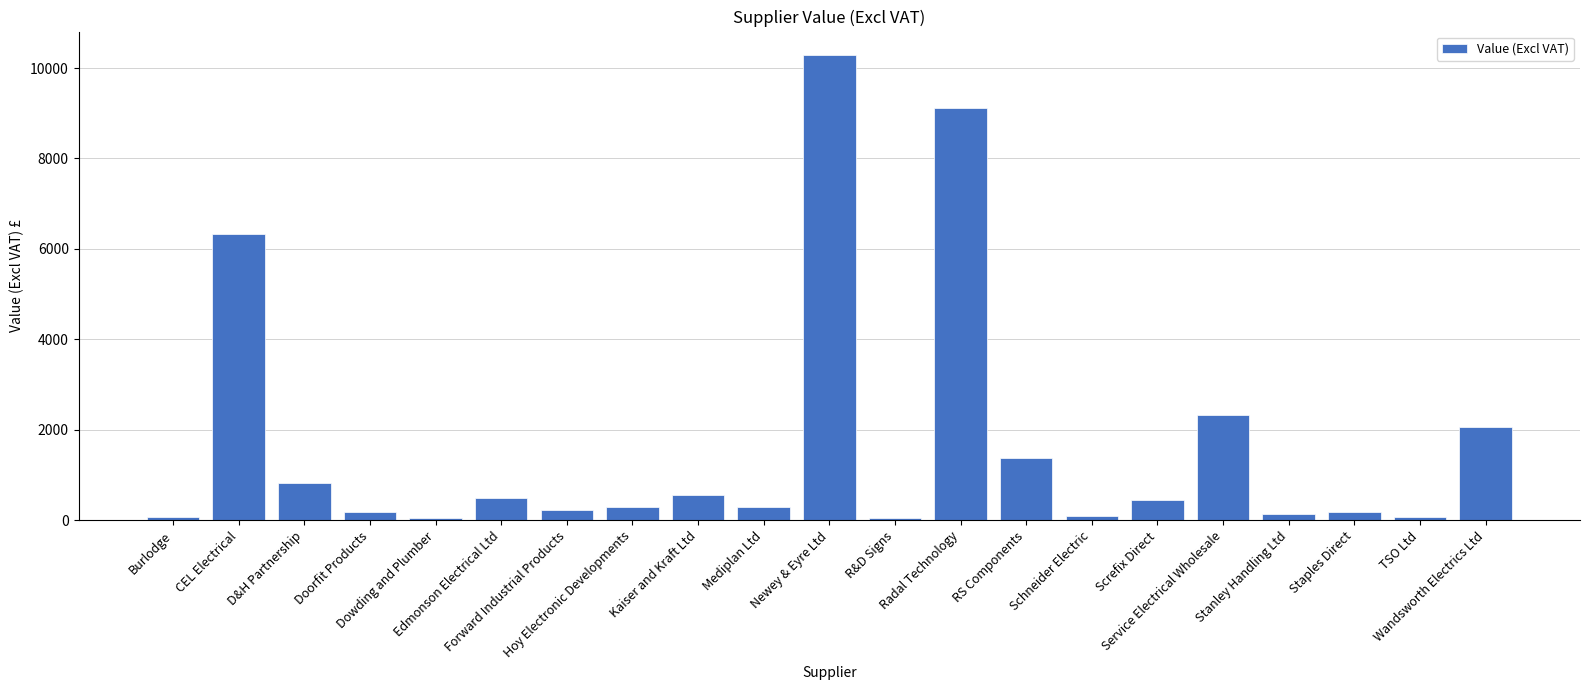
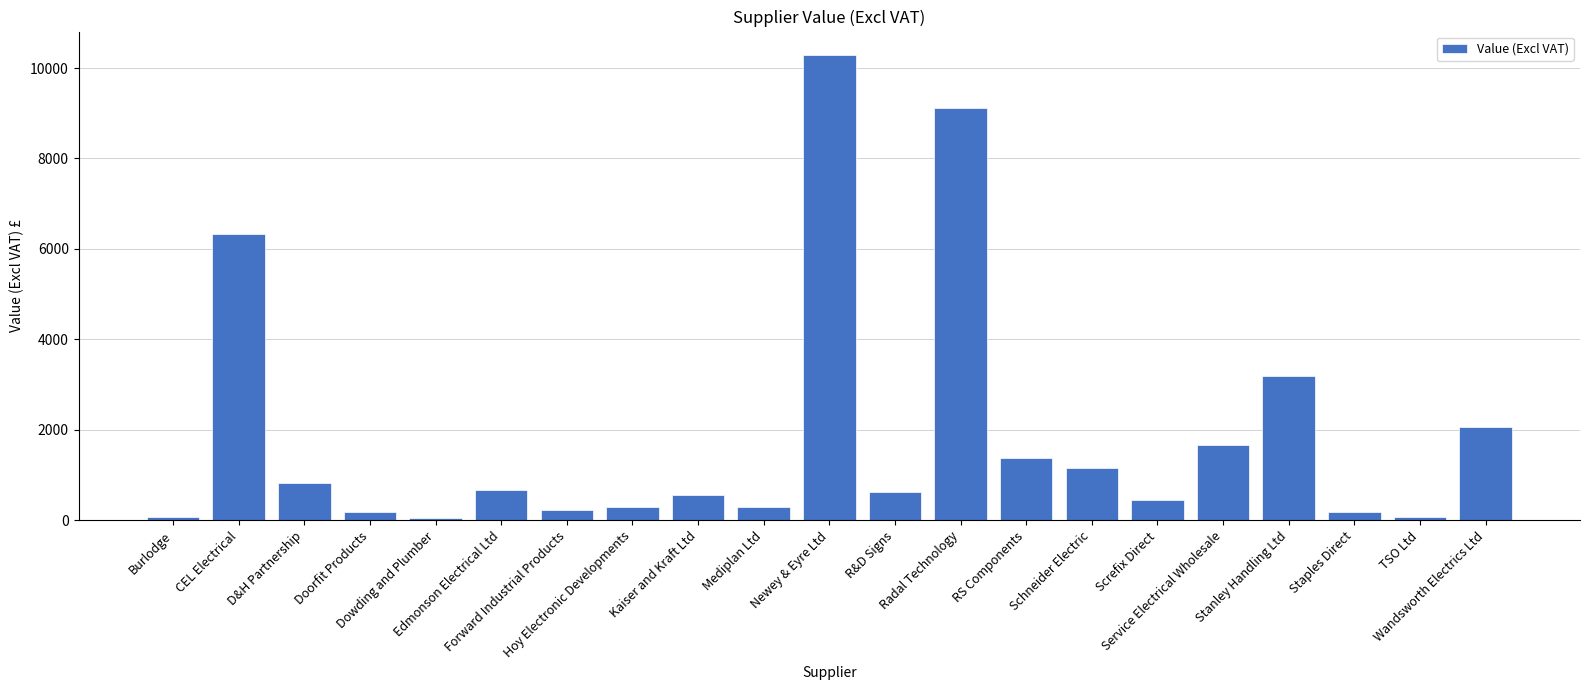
Edmonson Electrical Ltd: 500 -> 700
R&D Signs: 100 -> 600
Schneider Electric: 100 -> 1100
Service Electrical Wholesale: 2300 -> 1700
Stanley Handling Ltd: 100 -> 3200
